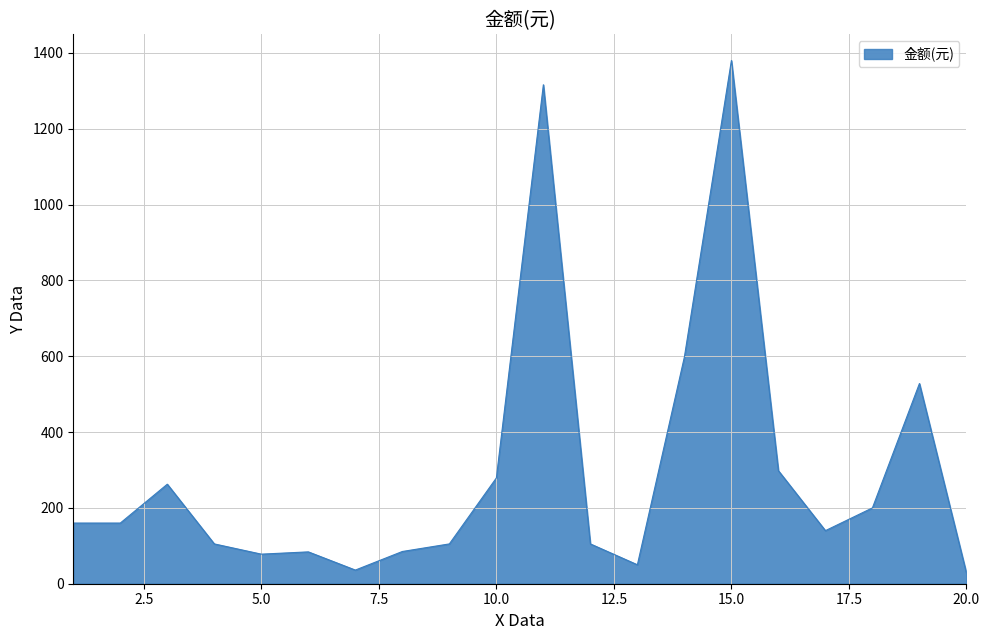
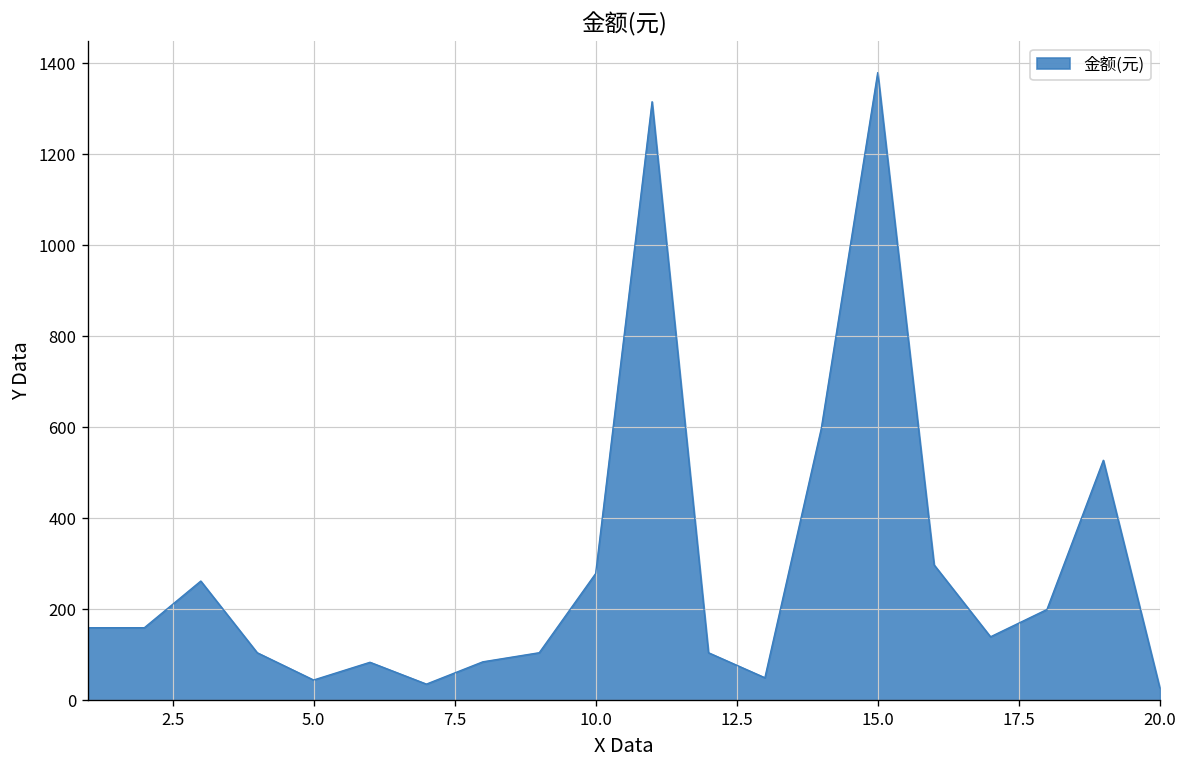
5.0: 80 -> 50
